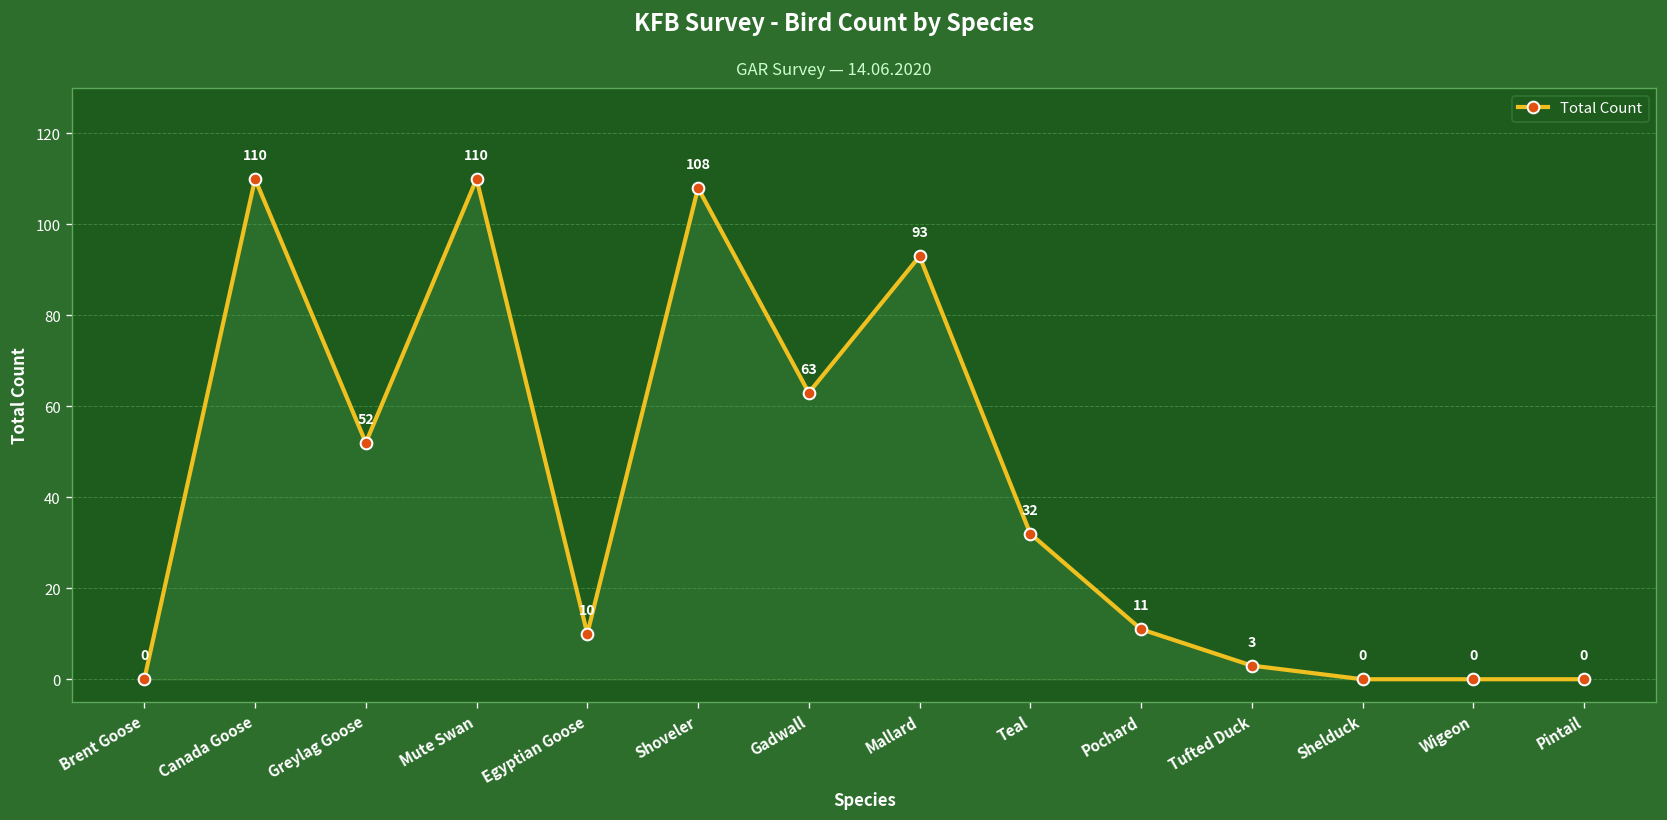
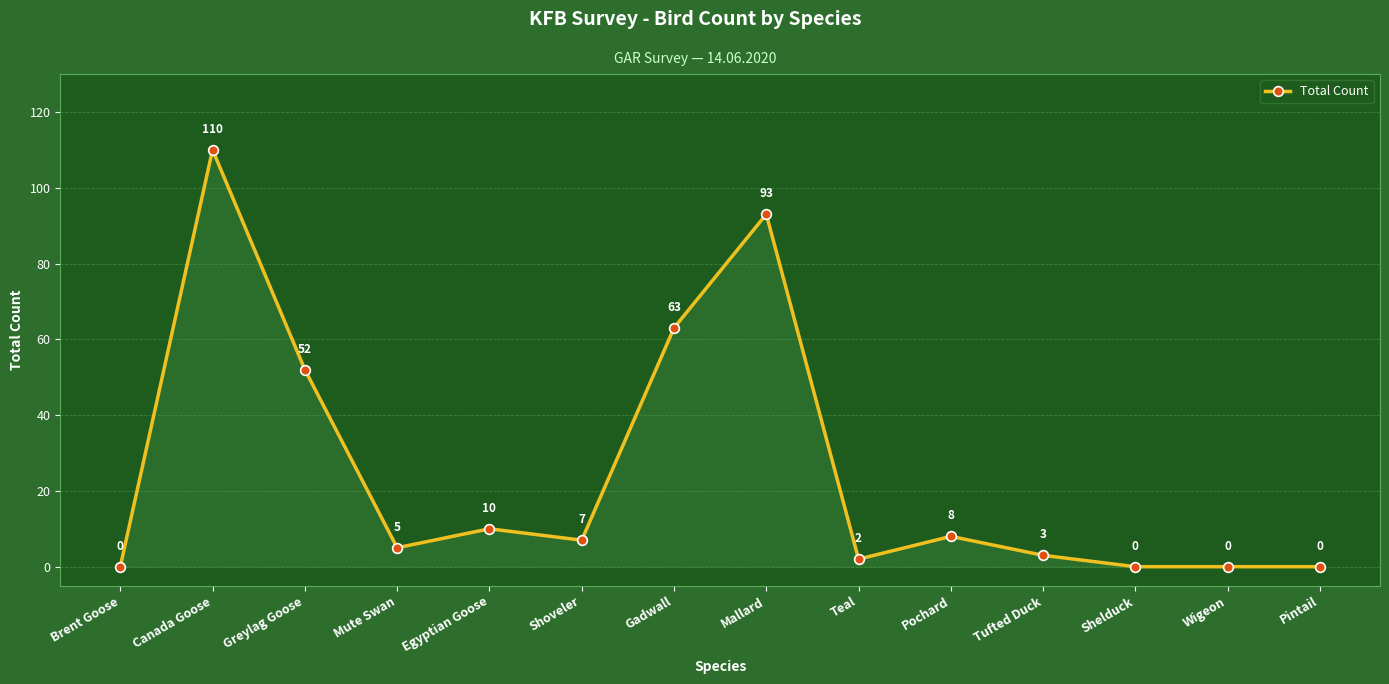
Mute Swan: 110 -> 5
Shoveler: 108 -> 7
Teal: 32 -> 2
Pochard: 11 -> 8
